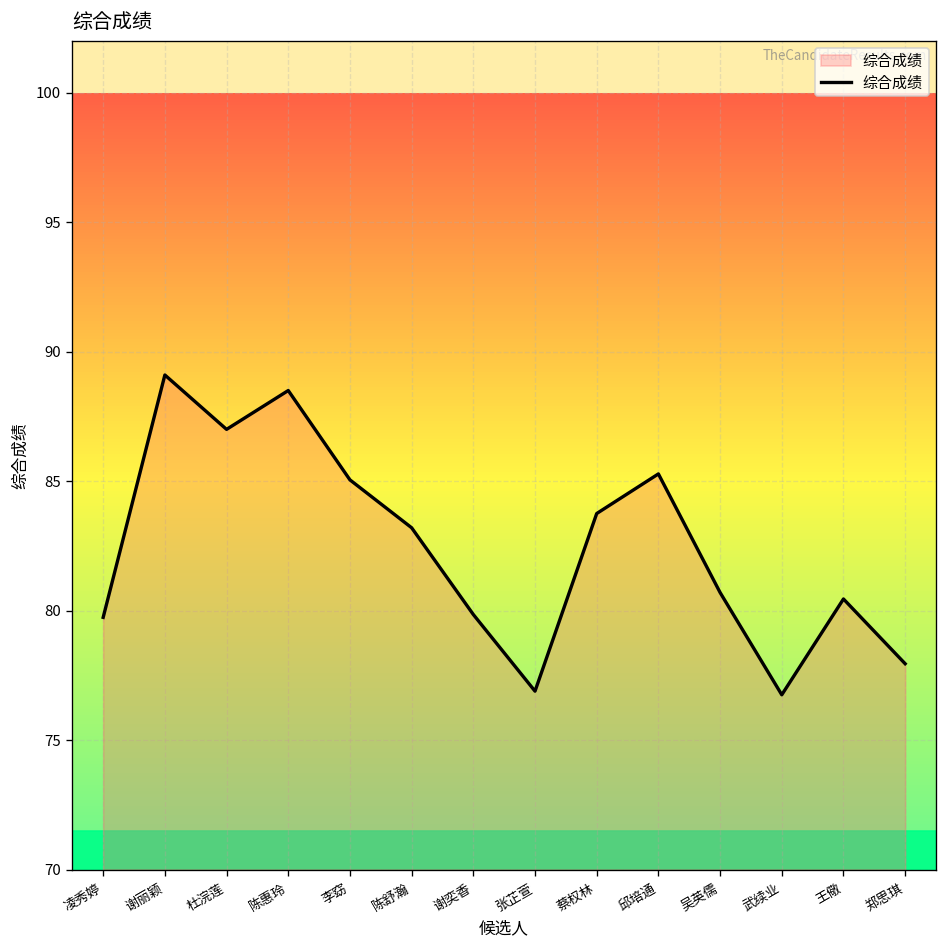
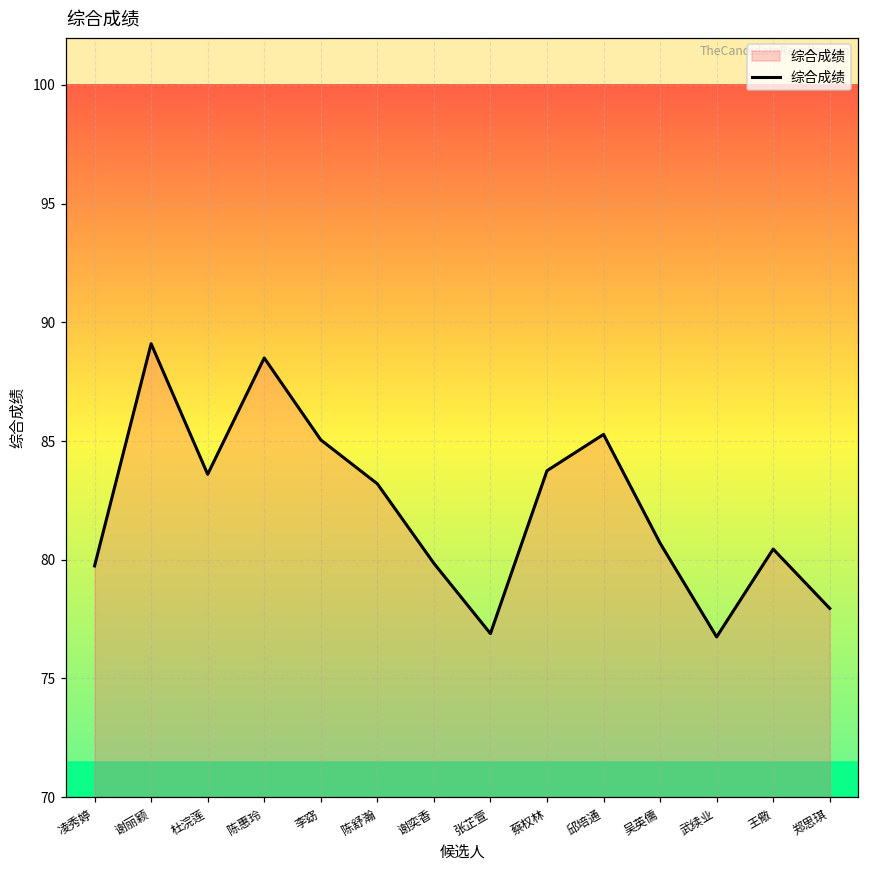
杜浣莲: 87.0 -> 83.6
